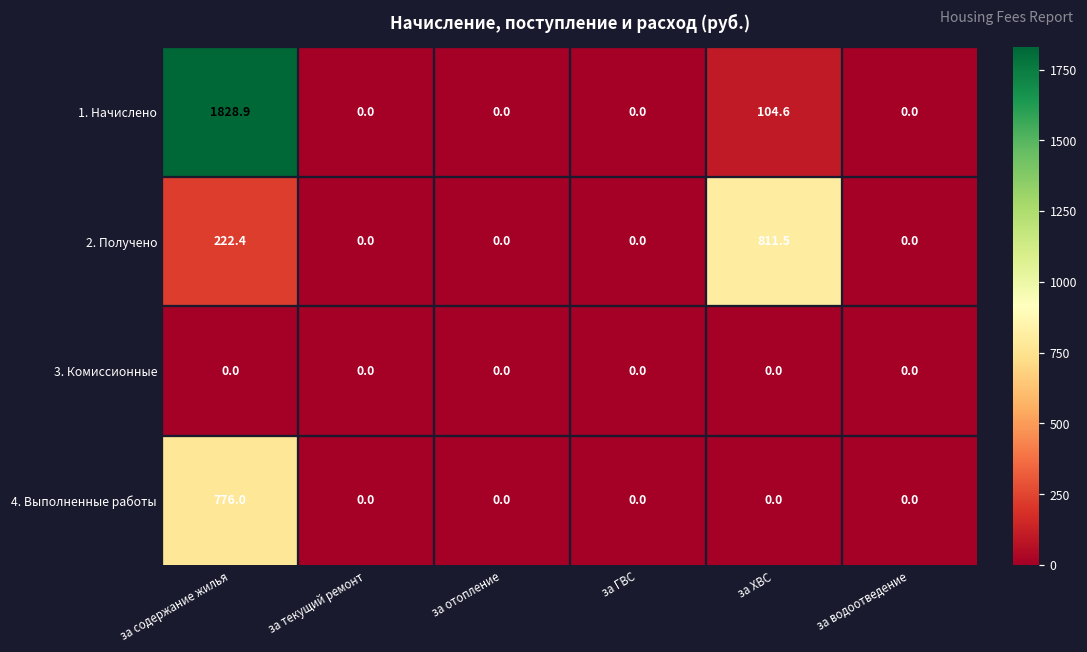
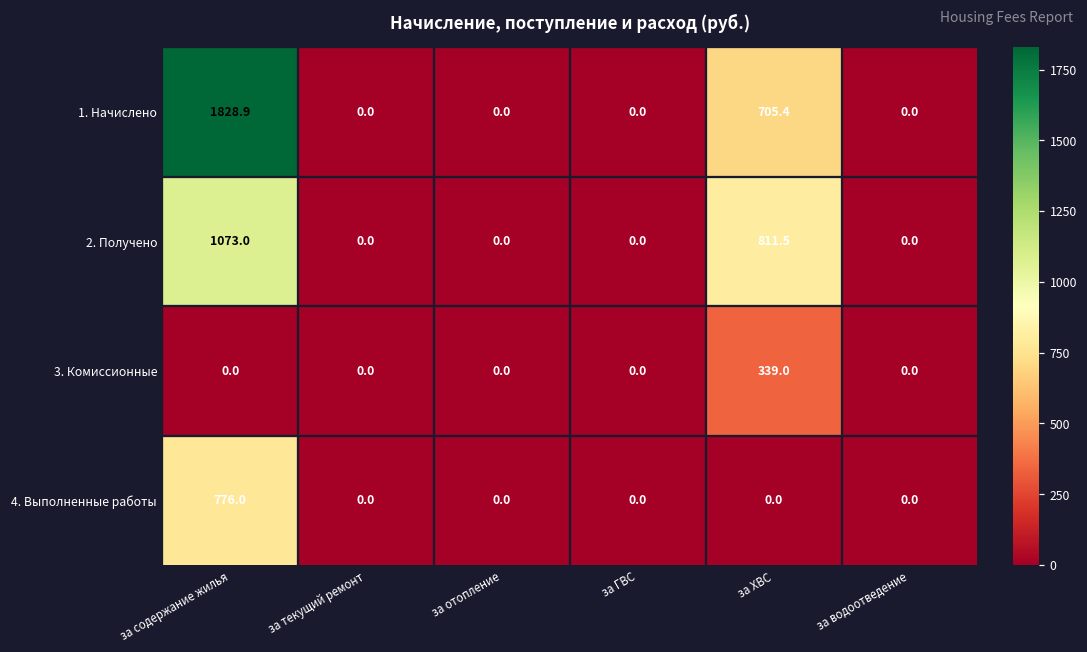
1. Начислено, за ХВС: 104.6 -> 705.4
2. Получено, за содержание жилья: 222.4 -> 1073.0
3. Комиссионные, за ХВС: 0.0 -> 339.0
